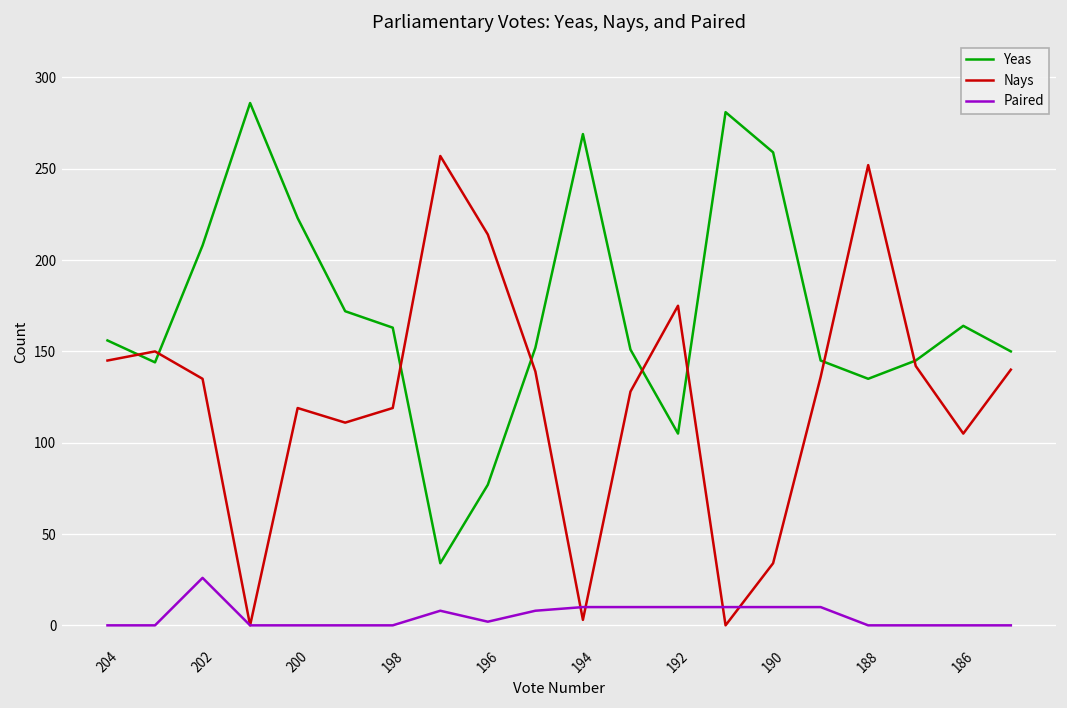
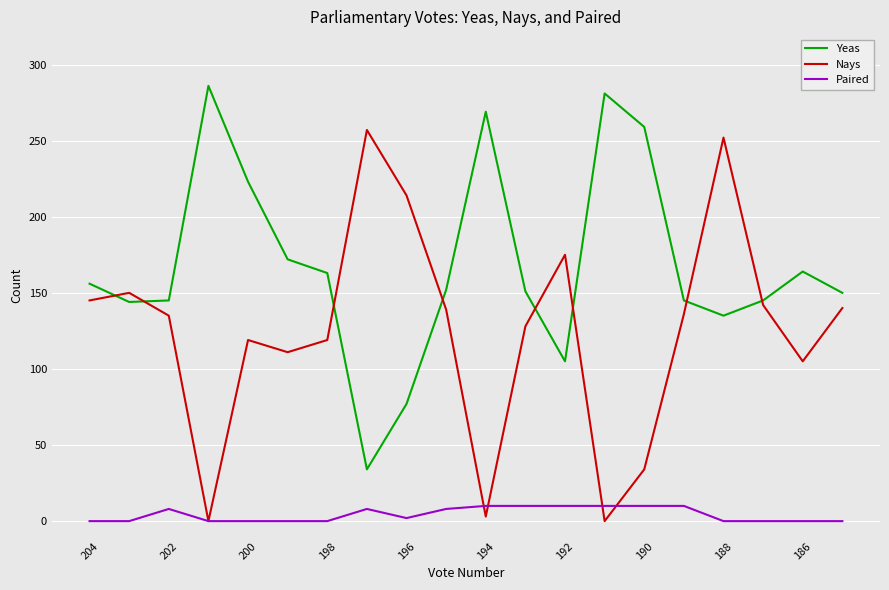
Yeas, 202: 208 -> 145
Paired, 202: 26 -> 8
